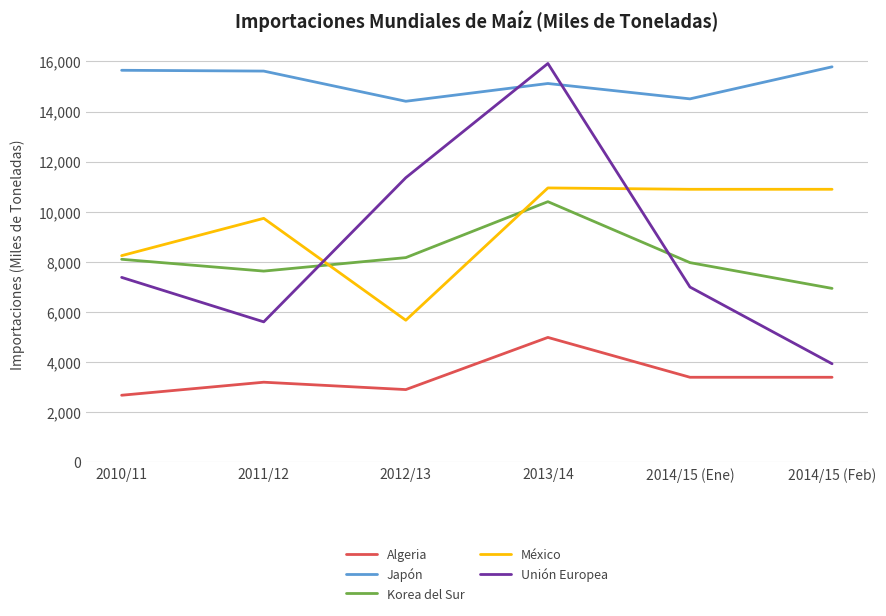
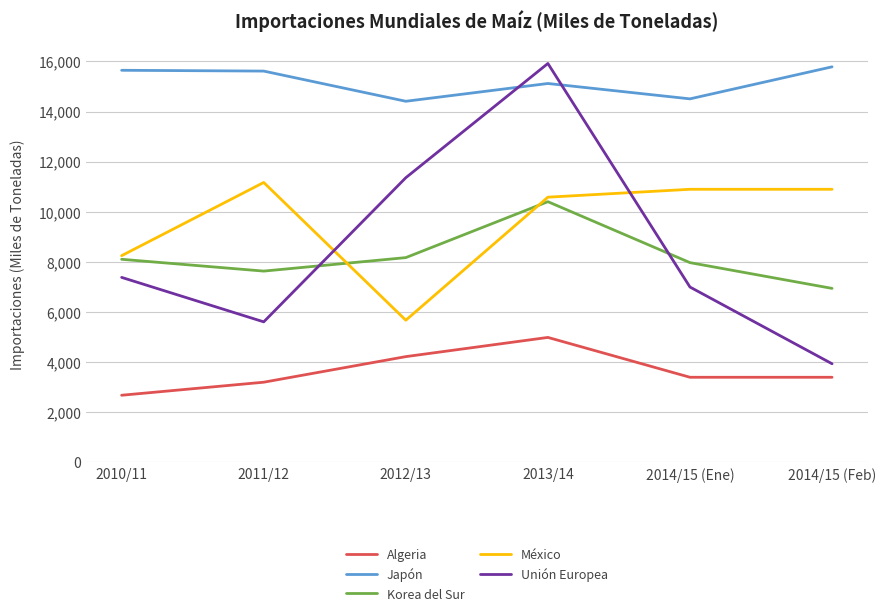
México, 2011/12: 9,700 -> 11,200
Algeria, 2012/13: 2,900 -> 4,200
México, 2013/14: 11,000 -> 10,600
